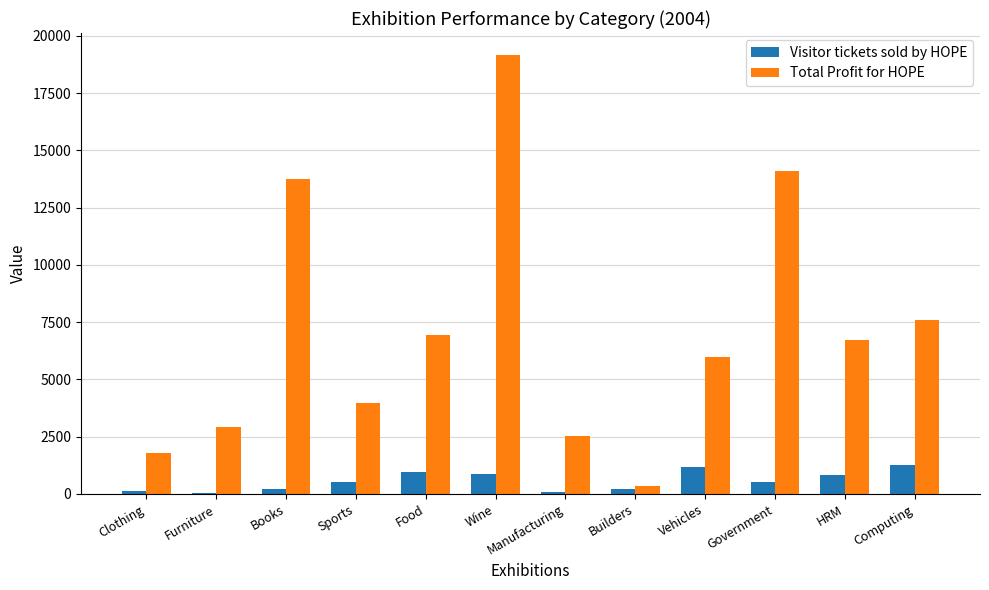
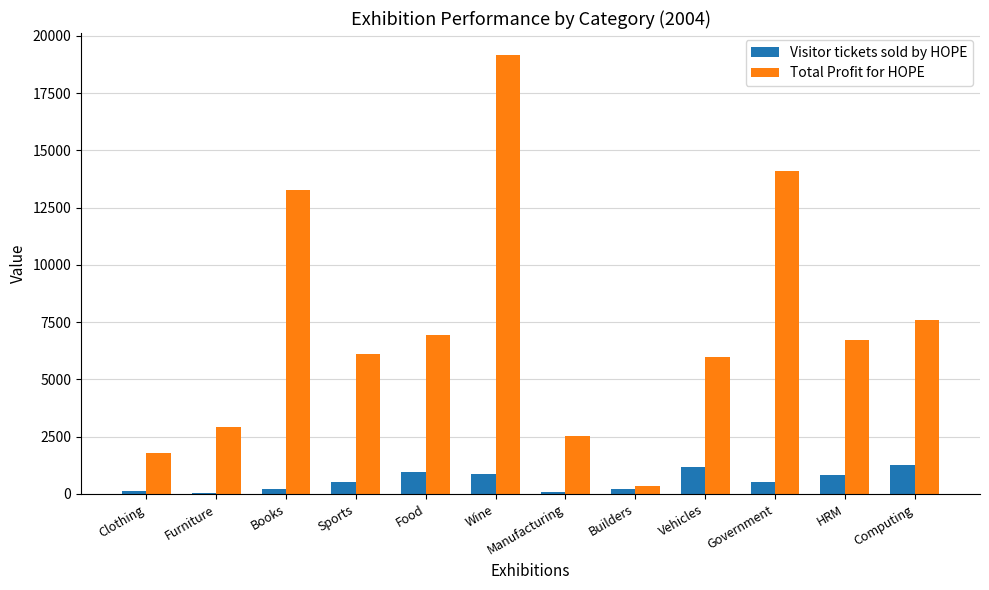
Total Profit for HOPE, Books: 13700 -> 13300
Total Profit for HOPE, Sports: 4000 -> 6100
